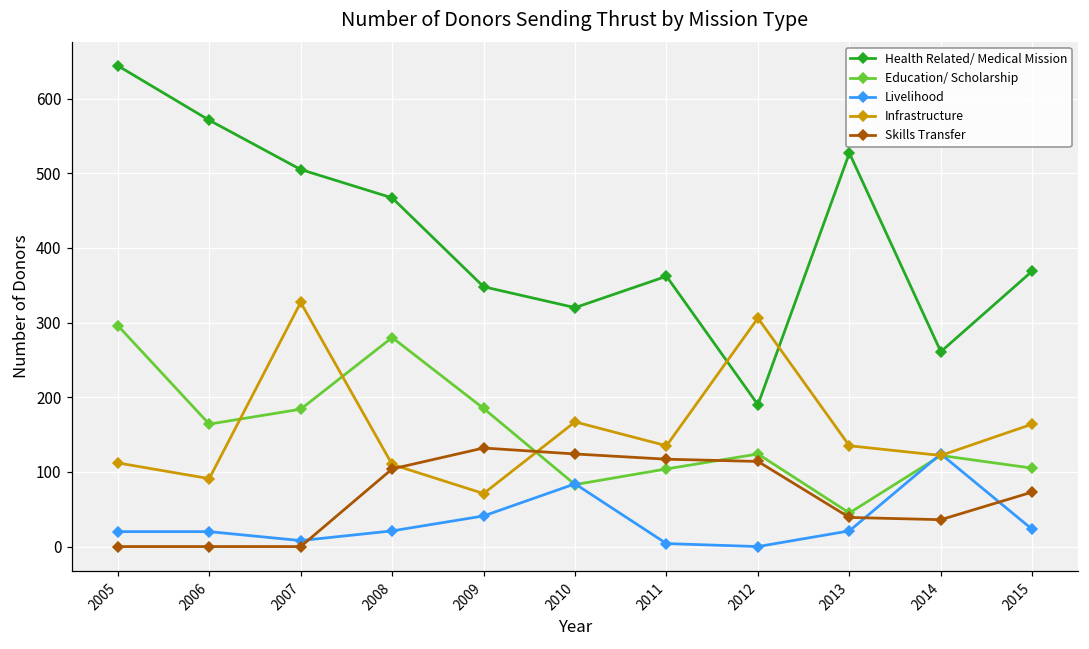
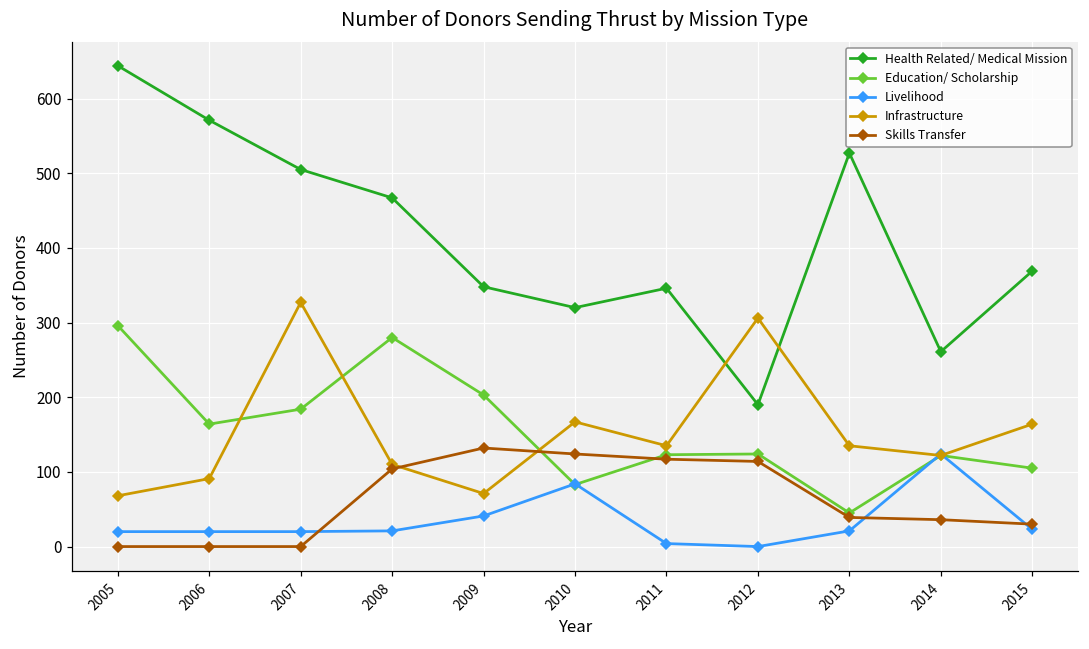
Infrastructure, 2005: 110 -> 70
Livelihood, 2007: 10 -> 20
Education/ Scholarship, 2009: 190 -> 200
Health Related/ Medical Mission, 2011: 360 -> 350
Education/ Scholarship, 2011: 100 -> 120
Skills Transfer, 2015: 70 -> 30
